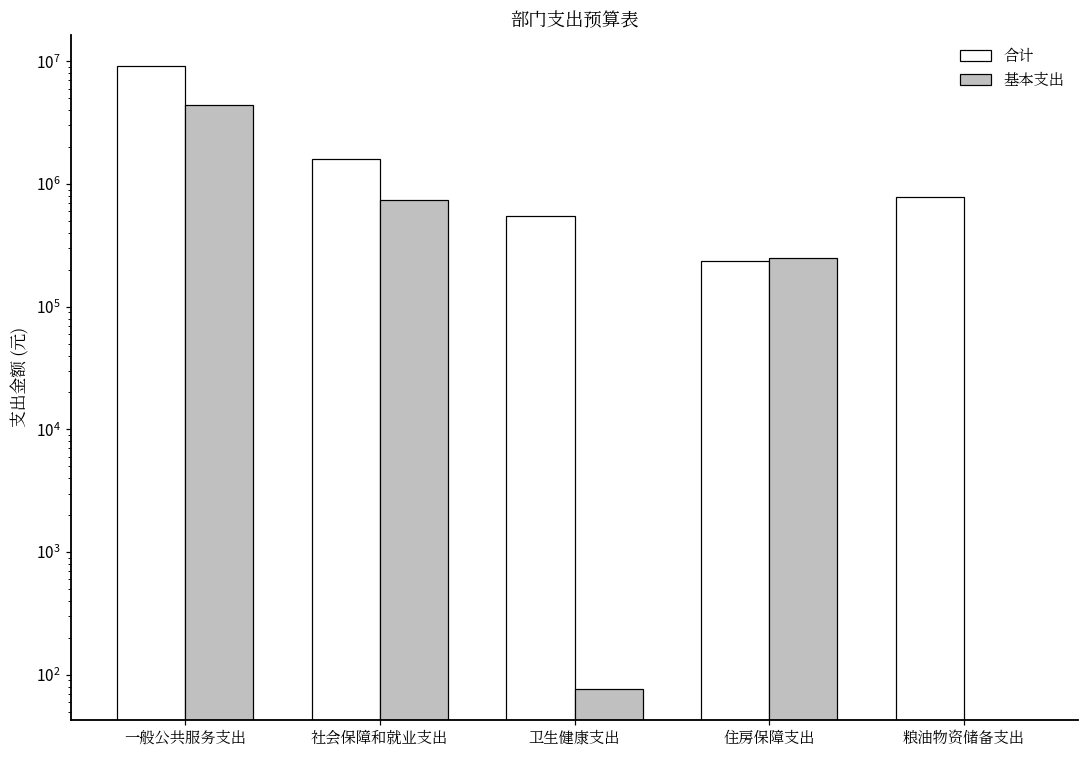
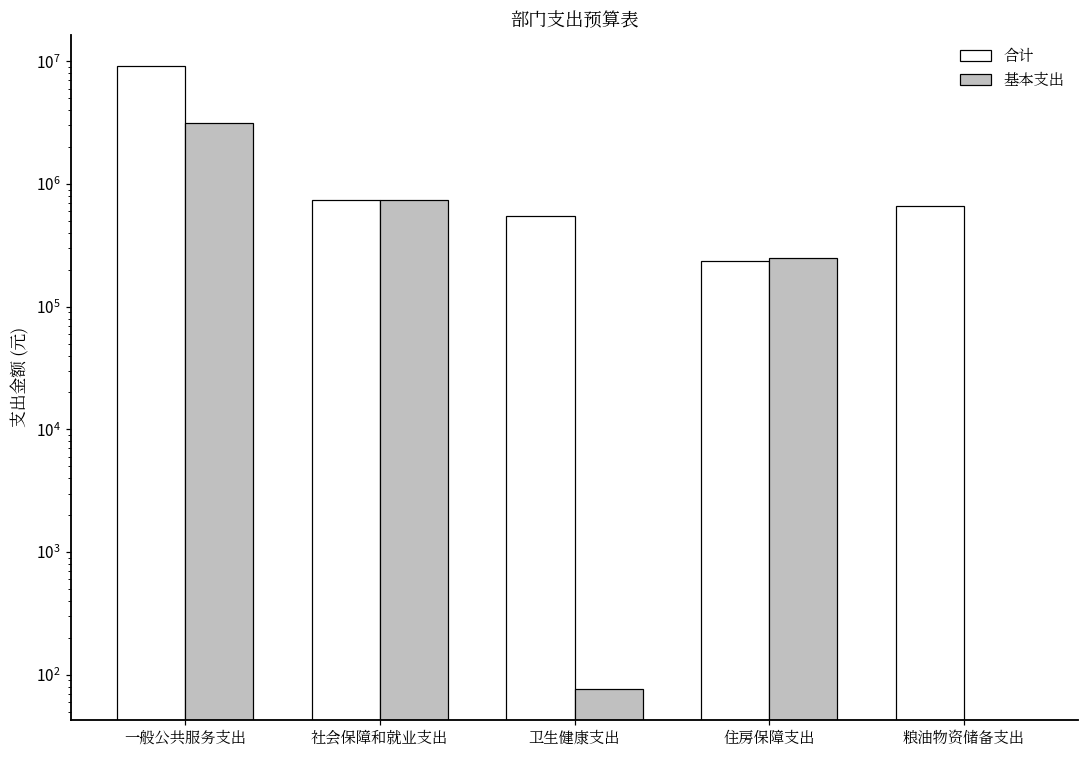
基本支出, 一般公共服务支出: 4400000 -> 3100000
合计, 社会保障和就业支出: 1600000 -> 700000
合计, 粮油物资储备支出: 800000 -> 700000
